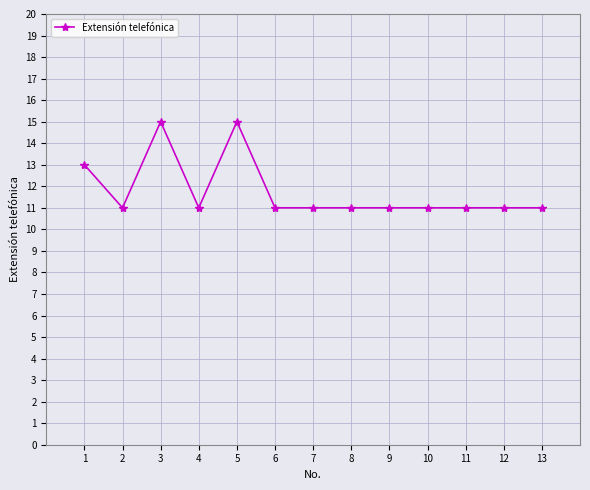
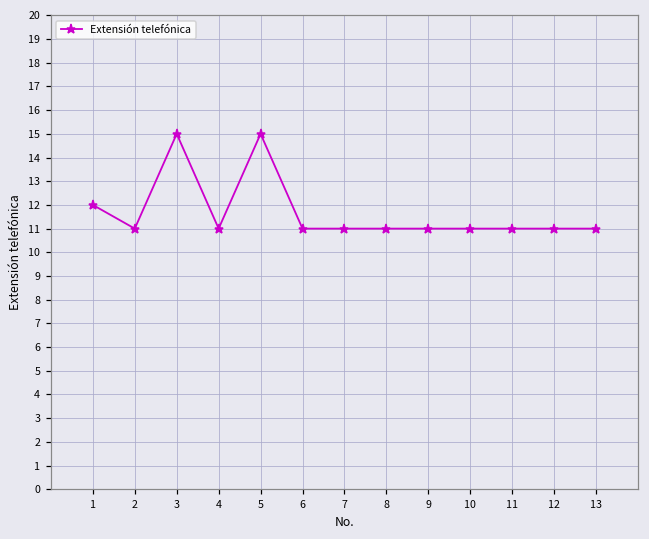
1: 13 -> 12
